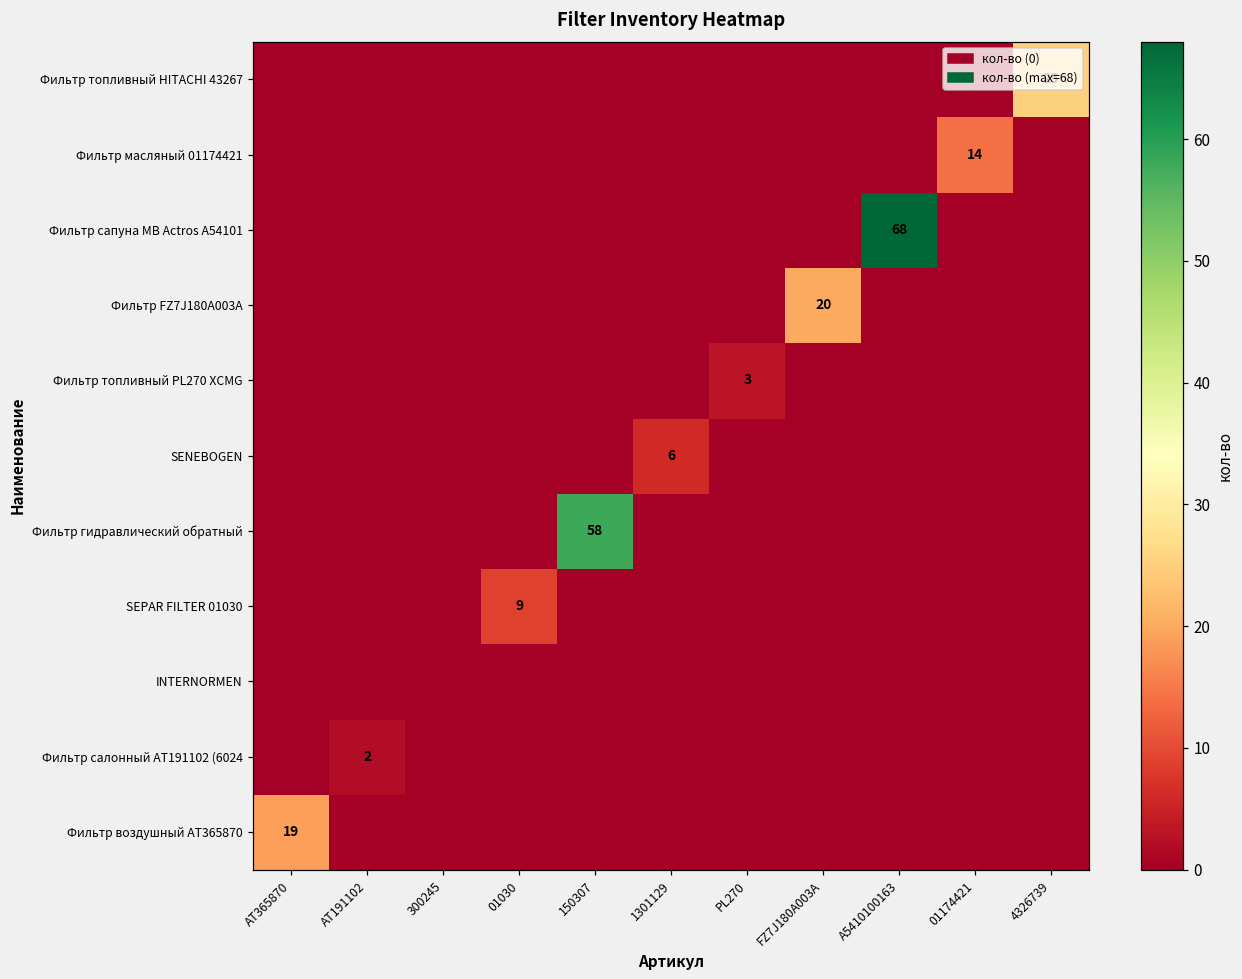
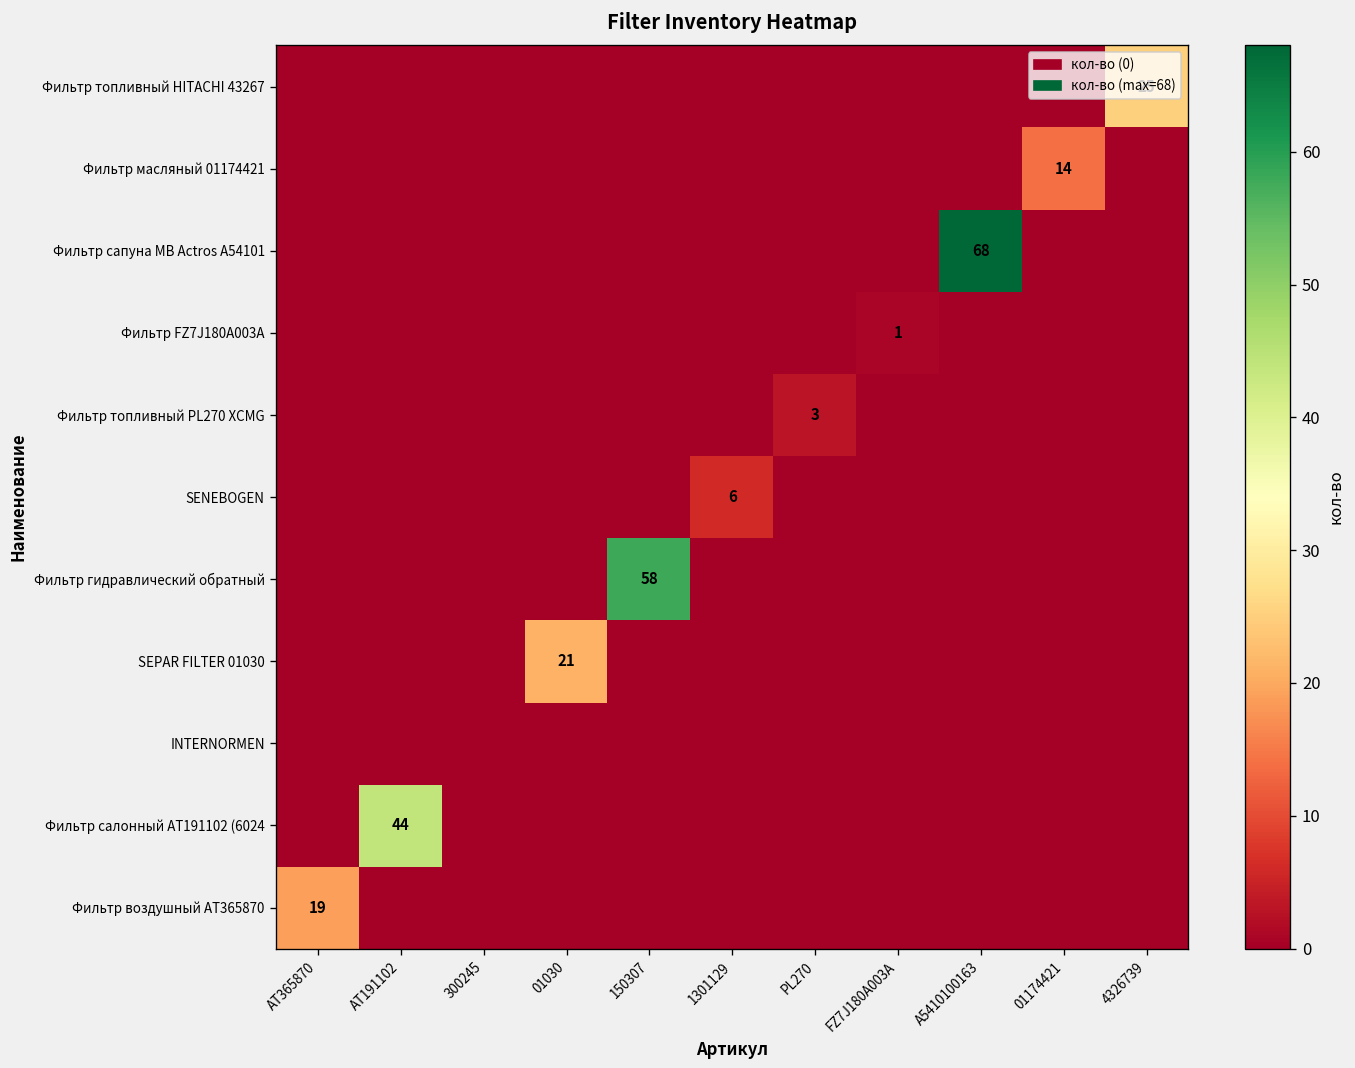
Фильтр FZ7J180A003A, FZ7J180A003A: 20 -> 1
SEPAR FILTER 01030, 01030: 9 -> 21
Фильтр салонный AT191102 (6024, AT191102: 2 -> 44
